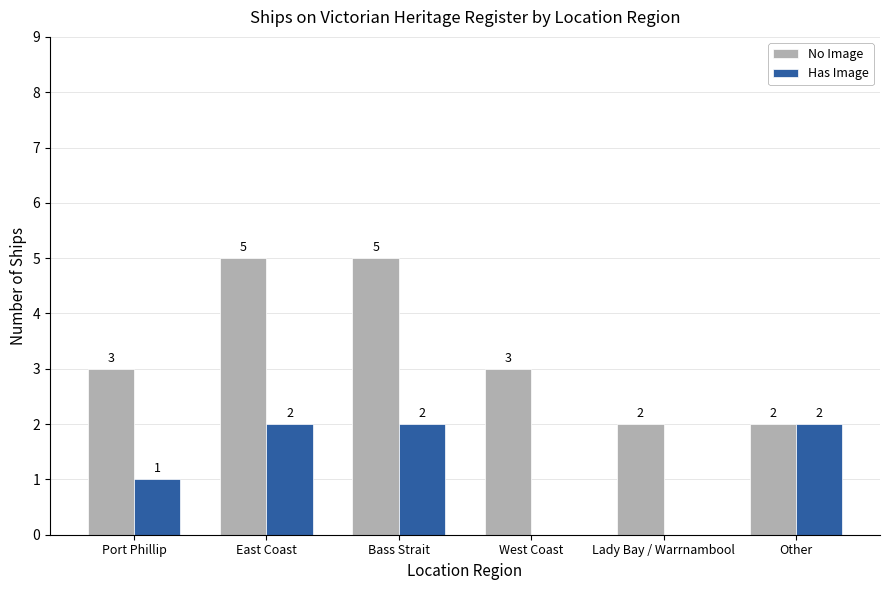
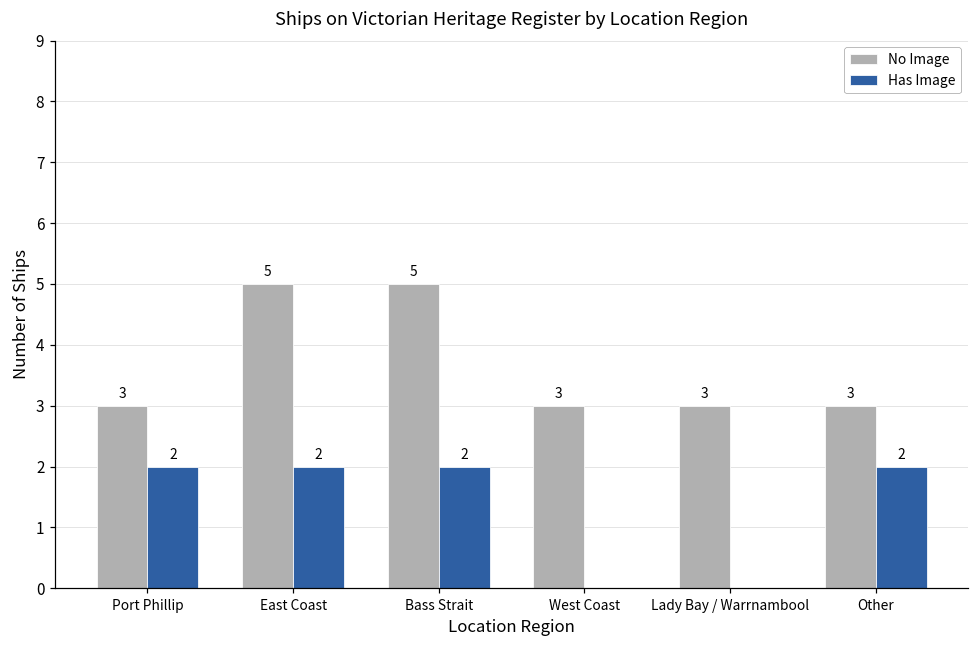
Has Image, Port Phillip: 1 -> 2
No Image, Lady Bay / Warrnambool: 2 -> 3
No Image, Other: 2 -> 3
